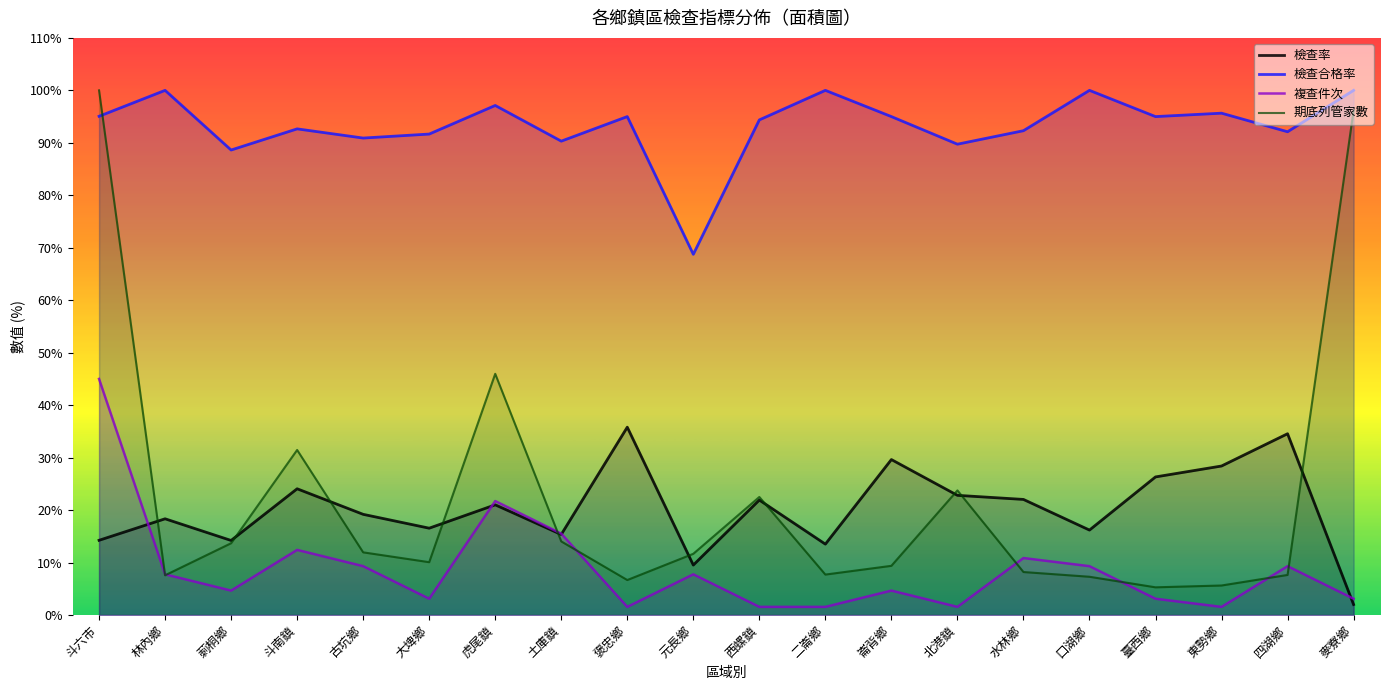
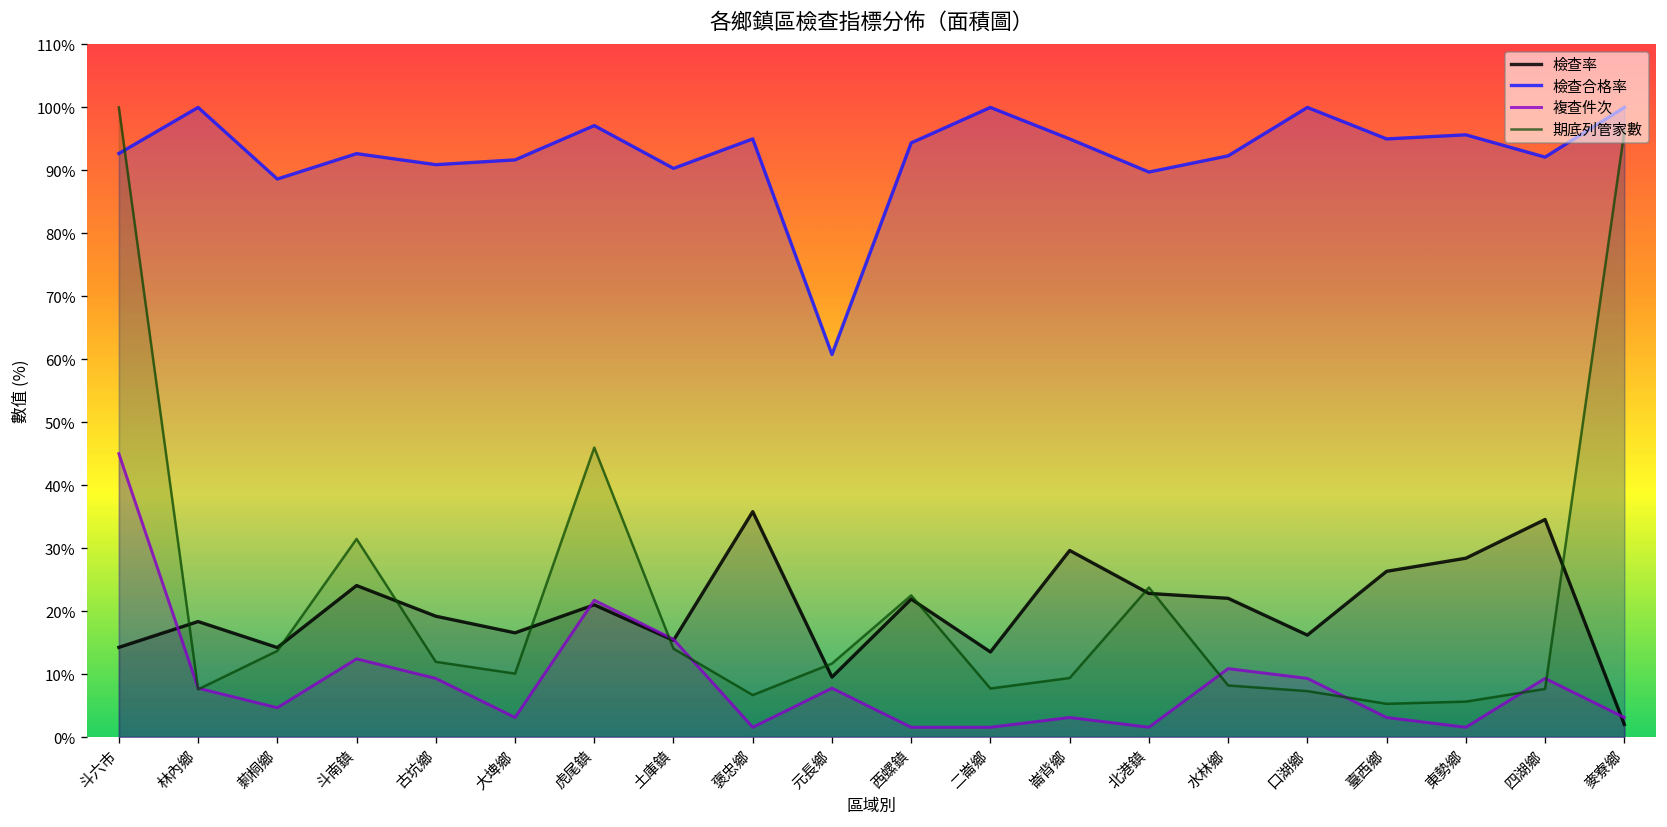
檢查合格率, 斗六市: 95% -> 93%
檢查合格率, 元長鄉: 69% -> 61%
複查件次, 崙背鄉: 5% -> 3%
